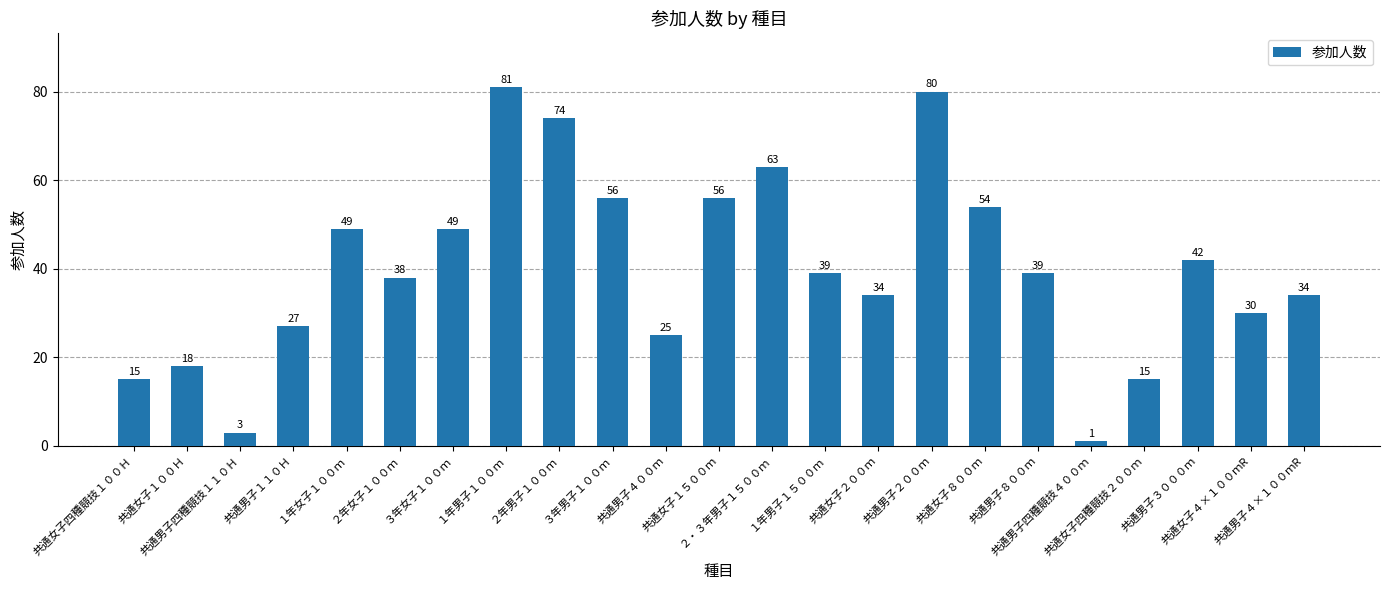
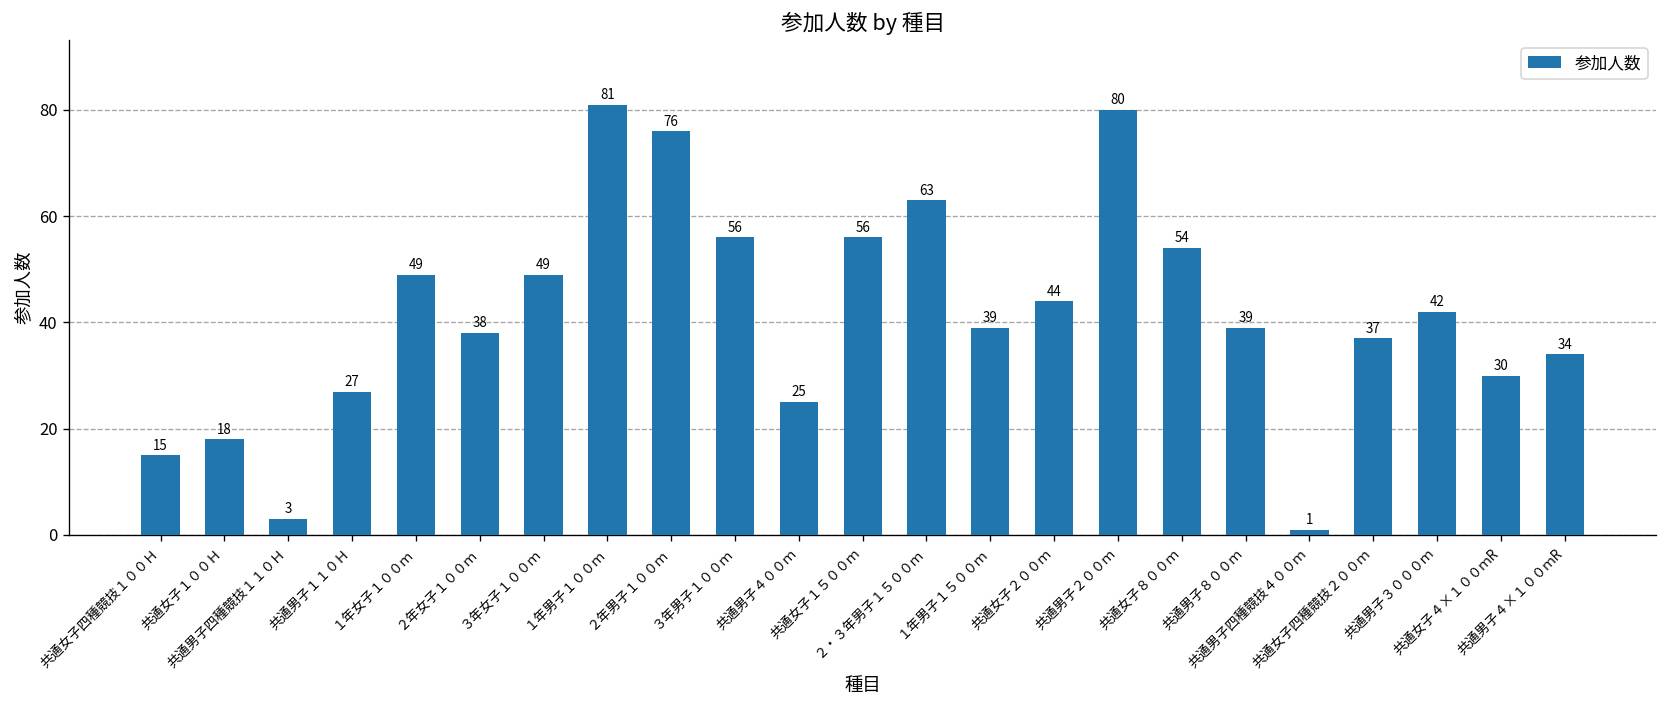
２年男子１００ｍ: 74 -> 76
共通女子２００ｍ: 34 -> 44
共通女子四種競技２００ｍ: 15 -> 37
